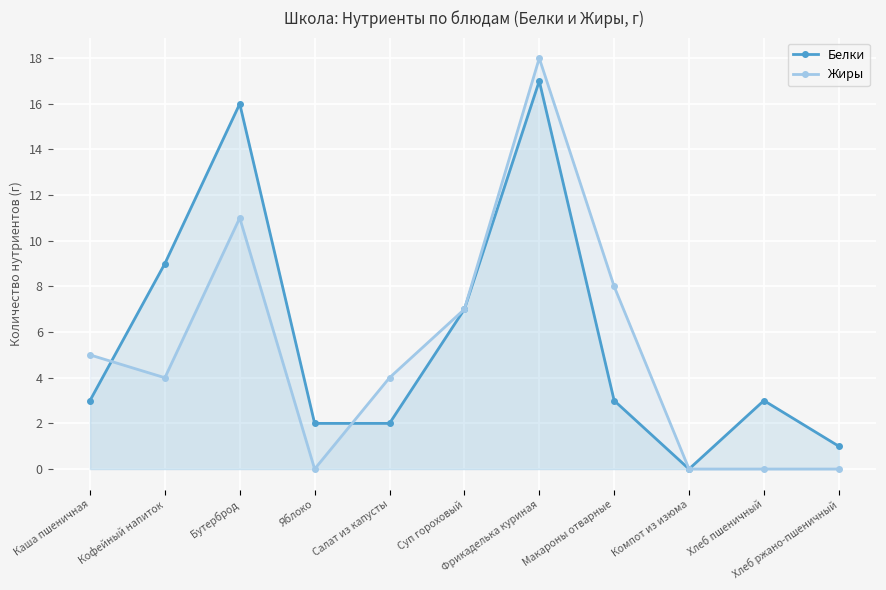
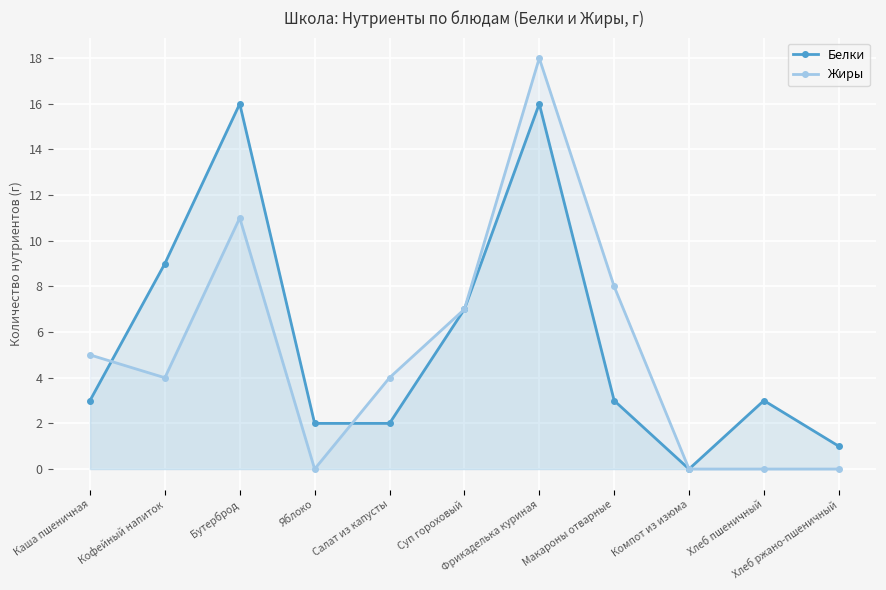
Белки, Фрикаделька куриная: 17 -> 16
